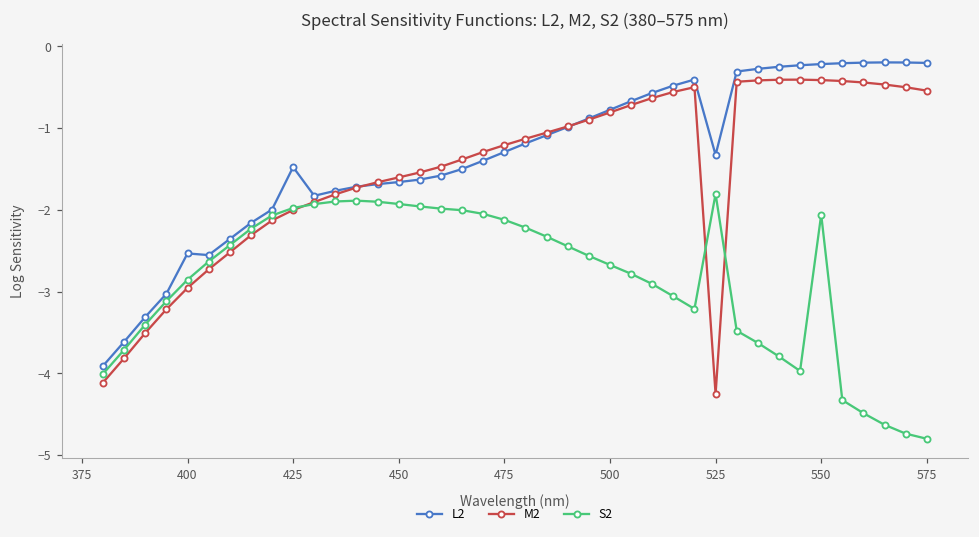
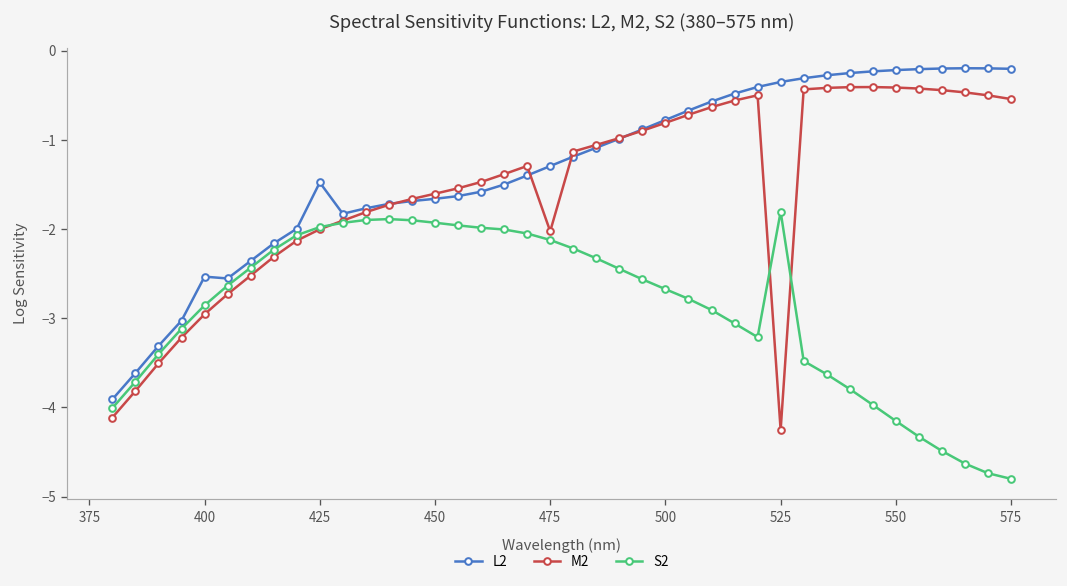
M2, 475: -1.2 -> -2.0
L2, 525: -1.3 -> -0.3
S2, 550: -2.1 -> -4.2
